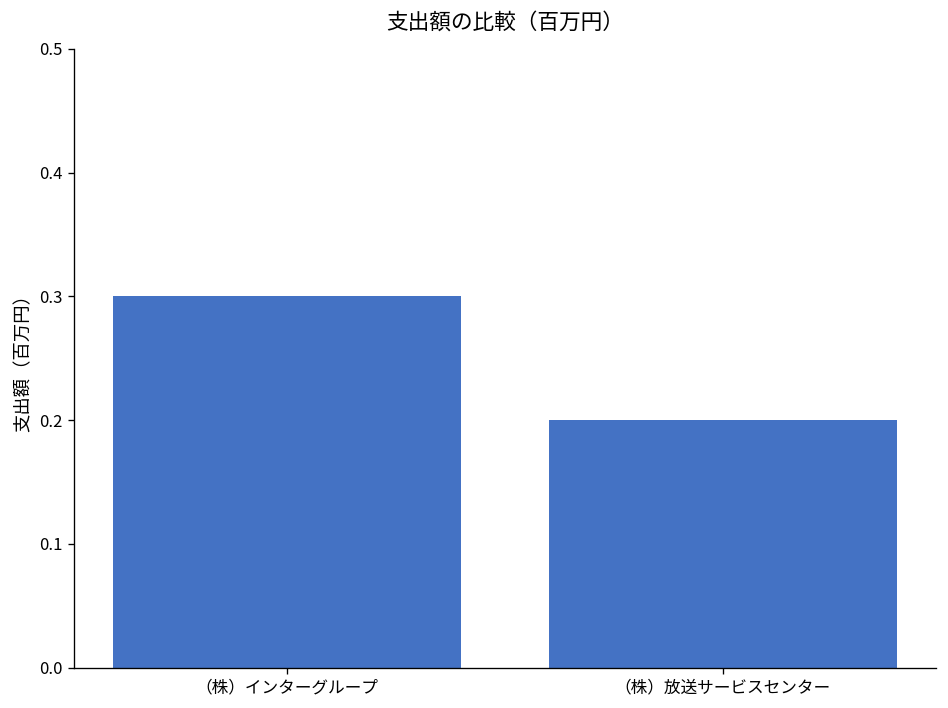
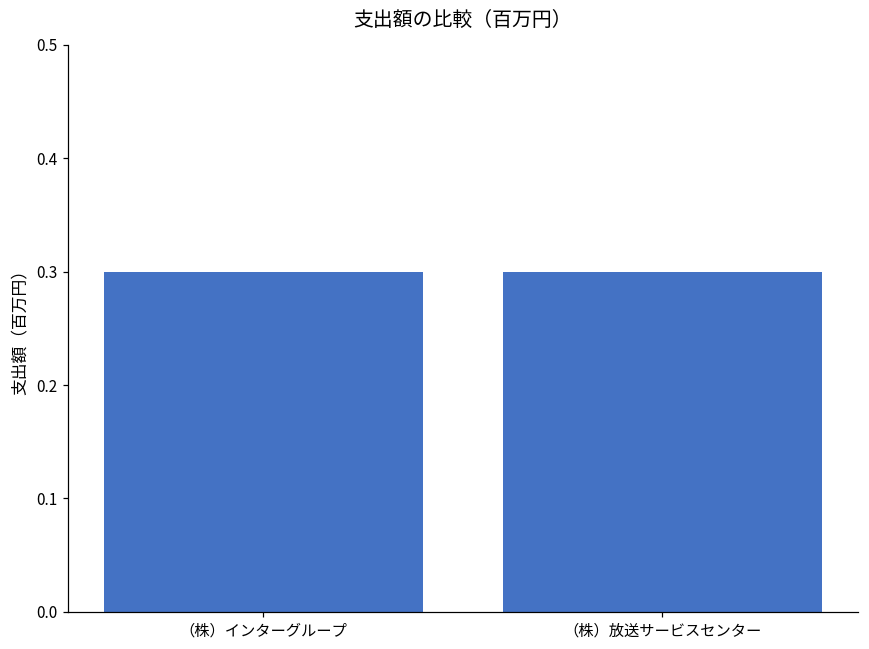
（株）放送サービスセンター: 0.2 -> 0.3
